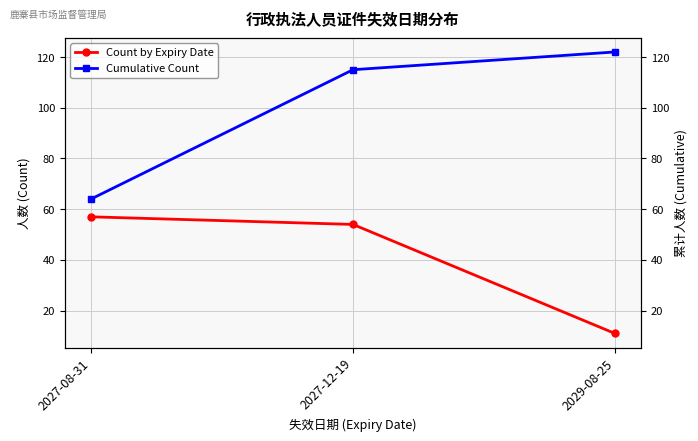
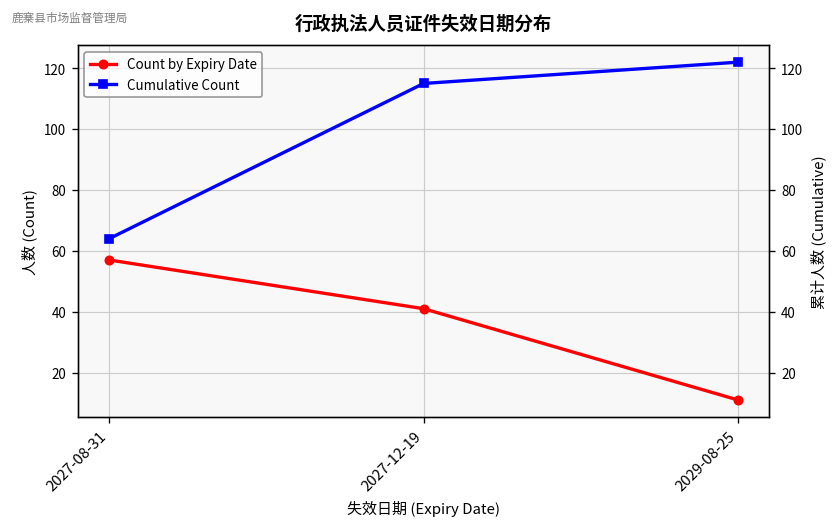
Count by Expiry Date, 2027-12-19: 54 -> 41
